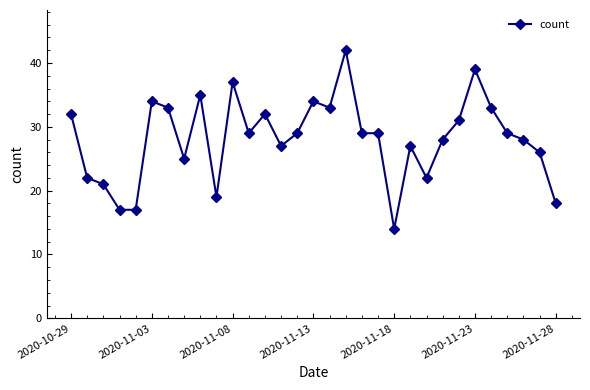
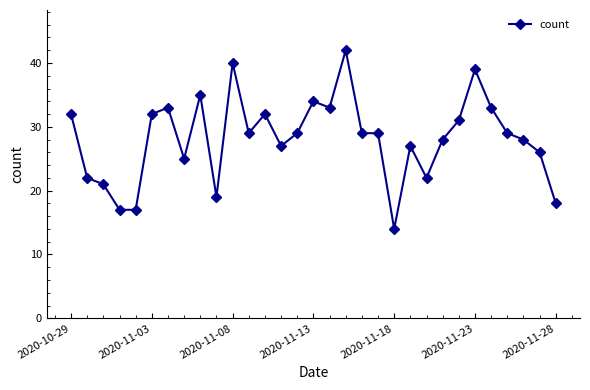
2020-11-03: 34 -> 32
2020-11-08: 37 -> 40
